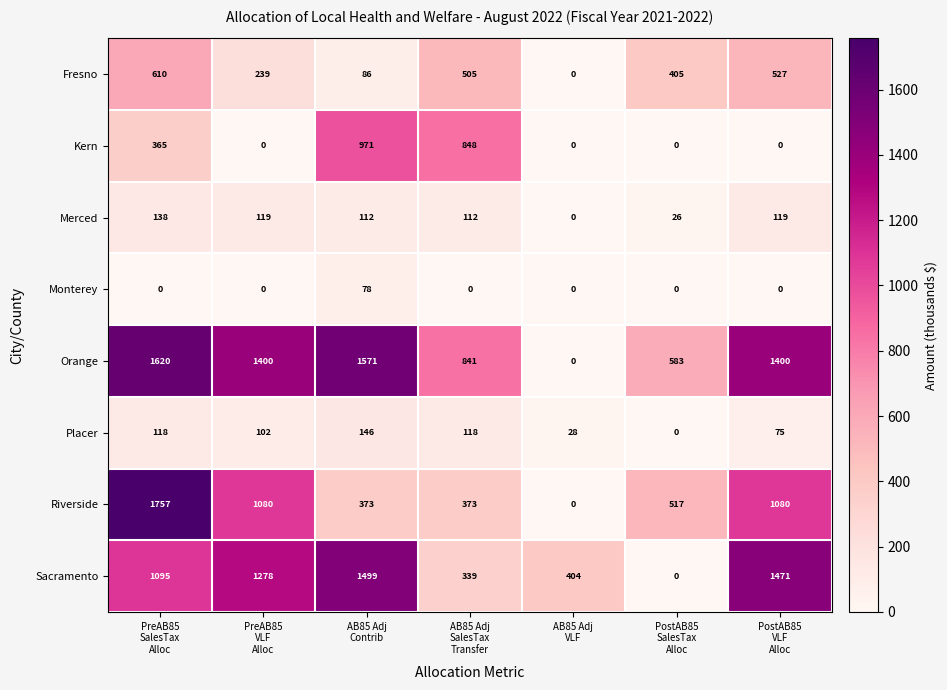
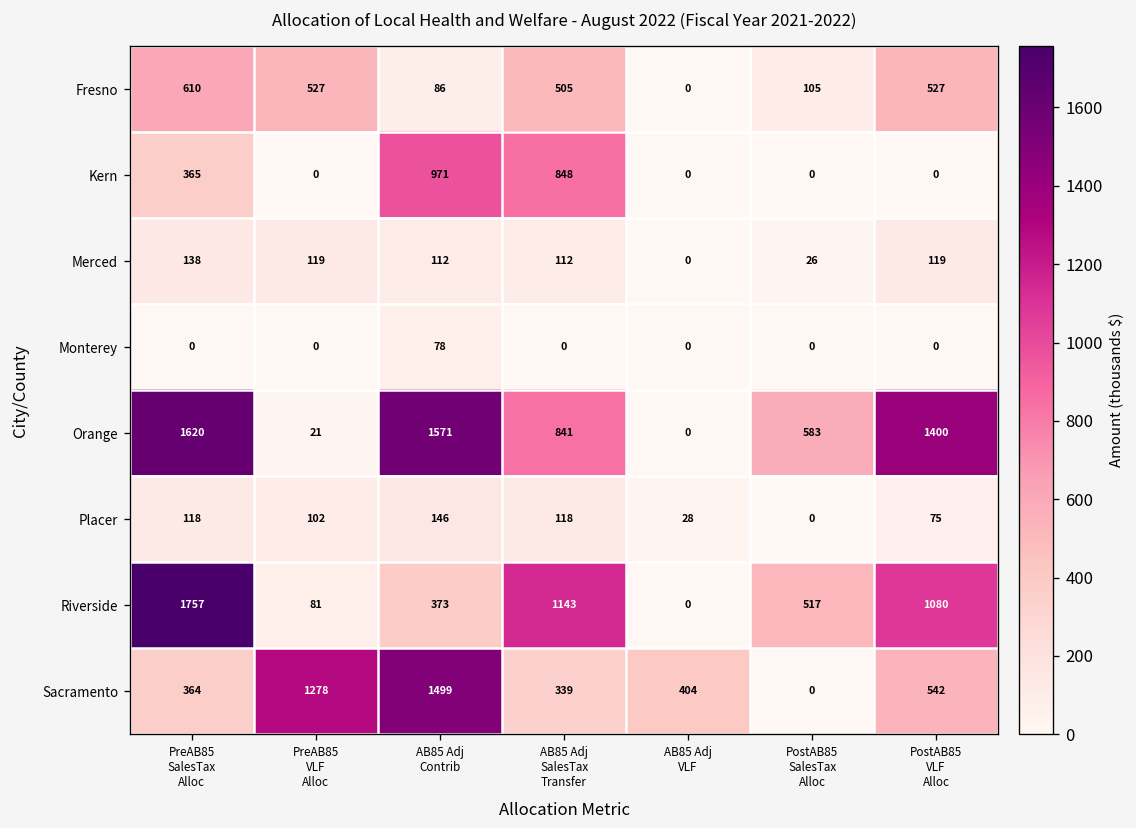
Fresno, PreAB85 VLF Alloc: 239 -> 527
Fresno, PostAB85 SalesTax Alloc: 405 -> 105
Orange, PreAB85 VLF Alloc: 1400 -> 21
Riverside, PreAB85 VLF Alloc: 1080 -> 81
Riverside, AB85 Adj SalesTax Transfer: 373 -> 1143
Sacramento, PreAB85 SalesTax Alloc: 1095 -> 364
Sacramento, PostAB85 VLF Alloc: 1471 -> 542
